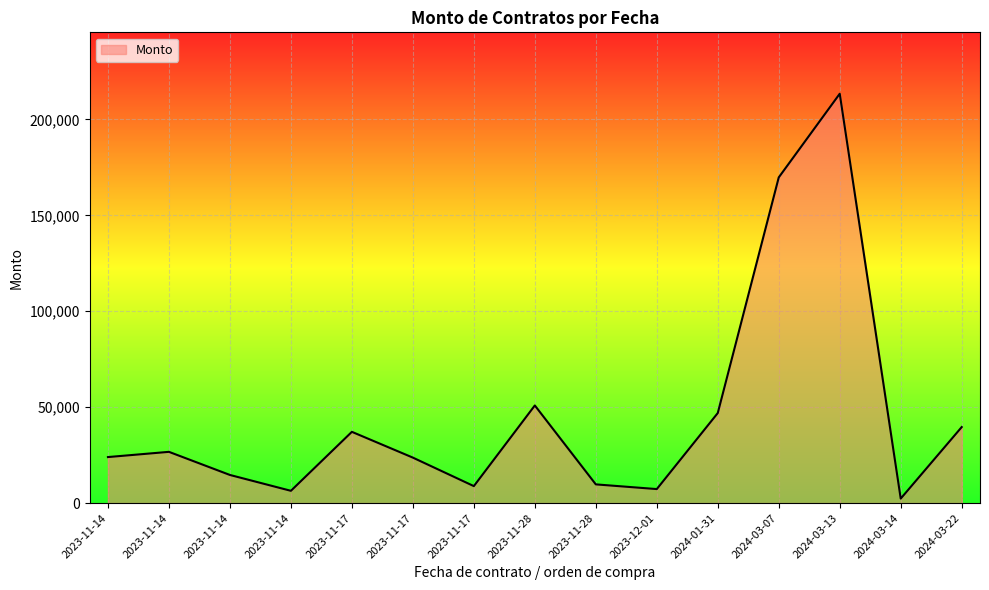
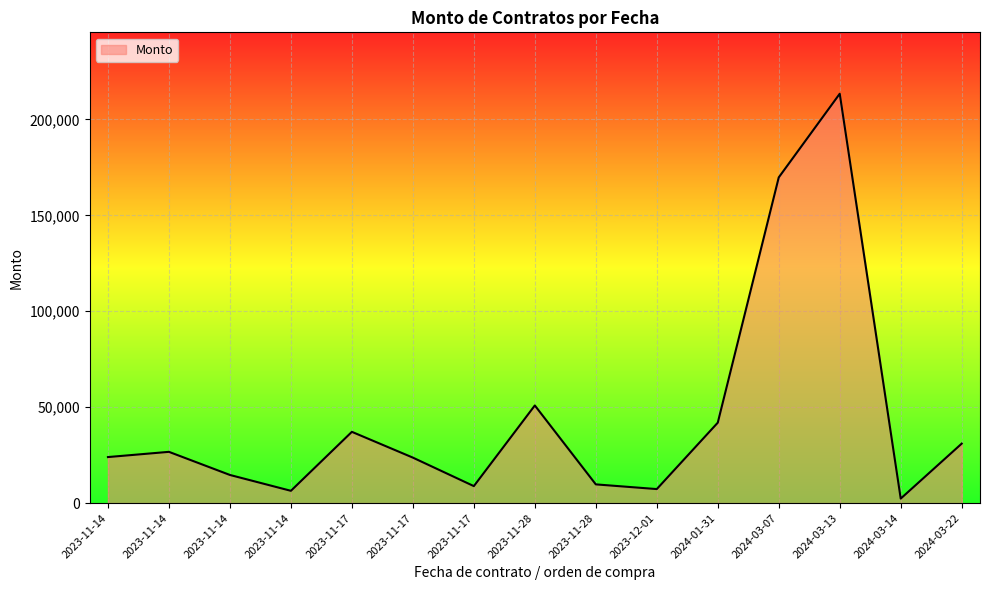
2024-01-31: 47,000 -> 42,000
2024-03-22: 40,000 -> 31,000
